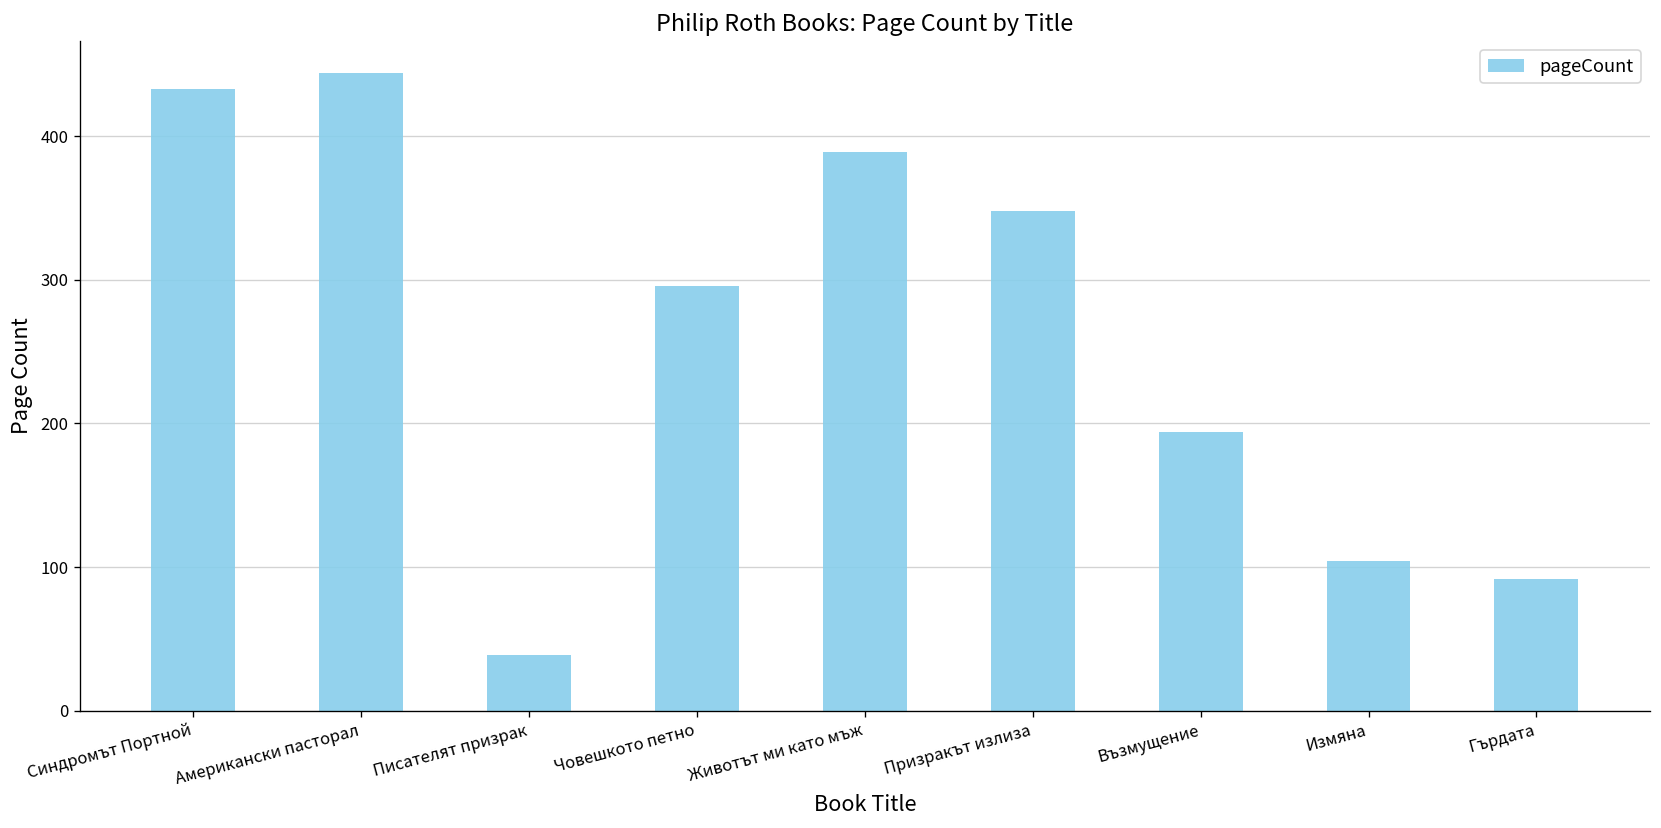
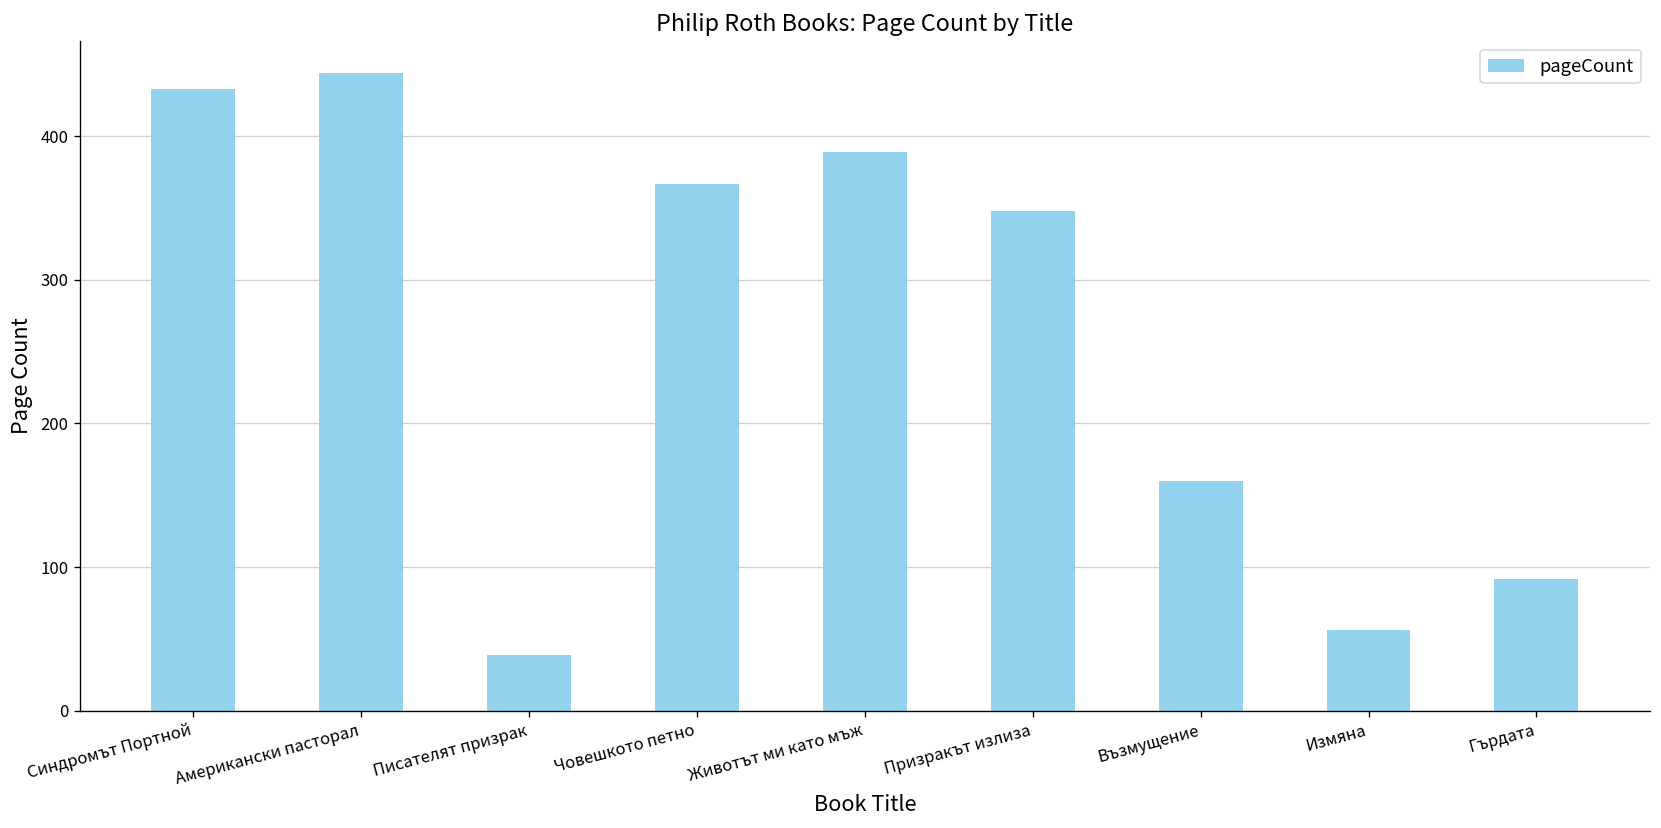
Човешкото петно: 296 -> 367
Възмущение: 194 -> 160
Измяна: 104 -> 56
